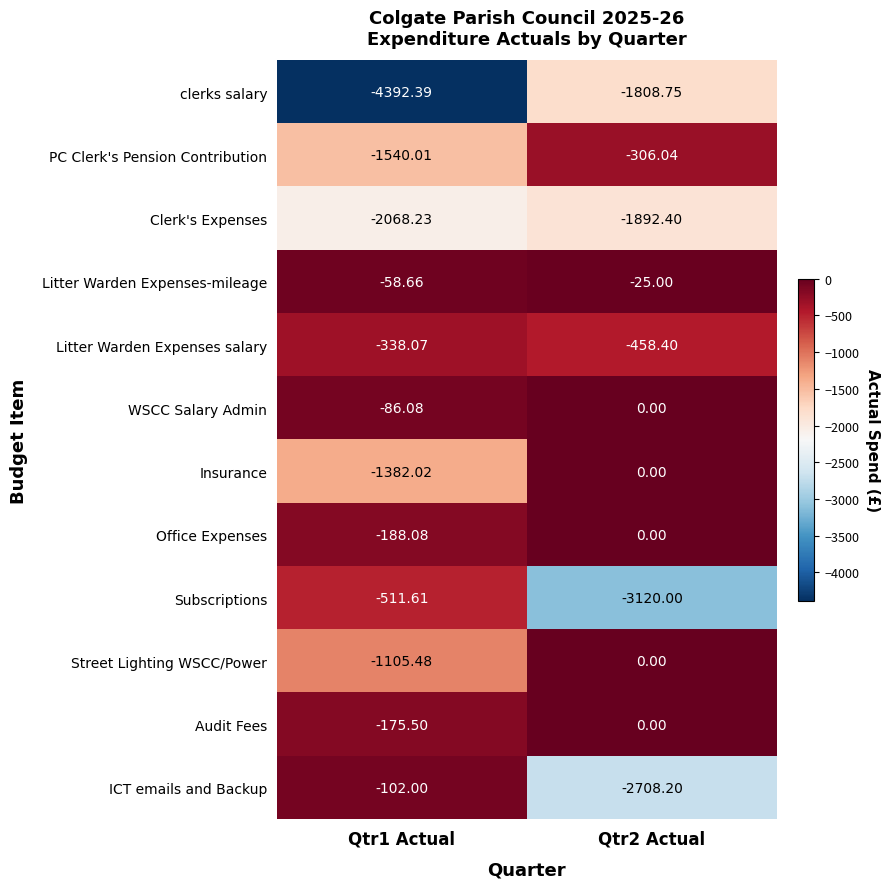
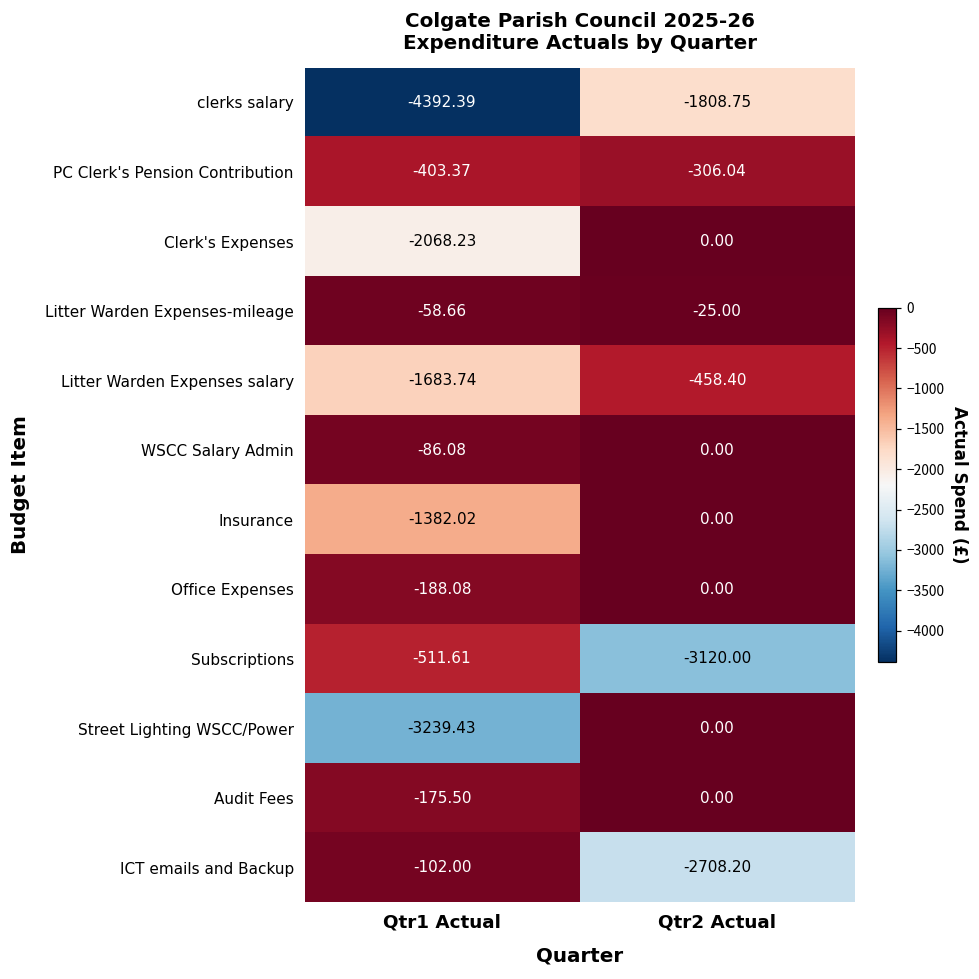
PC Clerk's Pension Contribution, Qtr1 Actual: -1540.01 -> -403.37
Clerk's Expenses, Qtr2 Actual: -1892.40 -> 0.00
Litter Warden Expenses salary, Qtr1 Actual: -338.07 -> -1683.74
Street Lighting WSCC/Power, Qtr1 Actual: -1105.48 -> -3239.43
